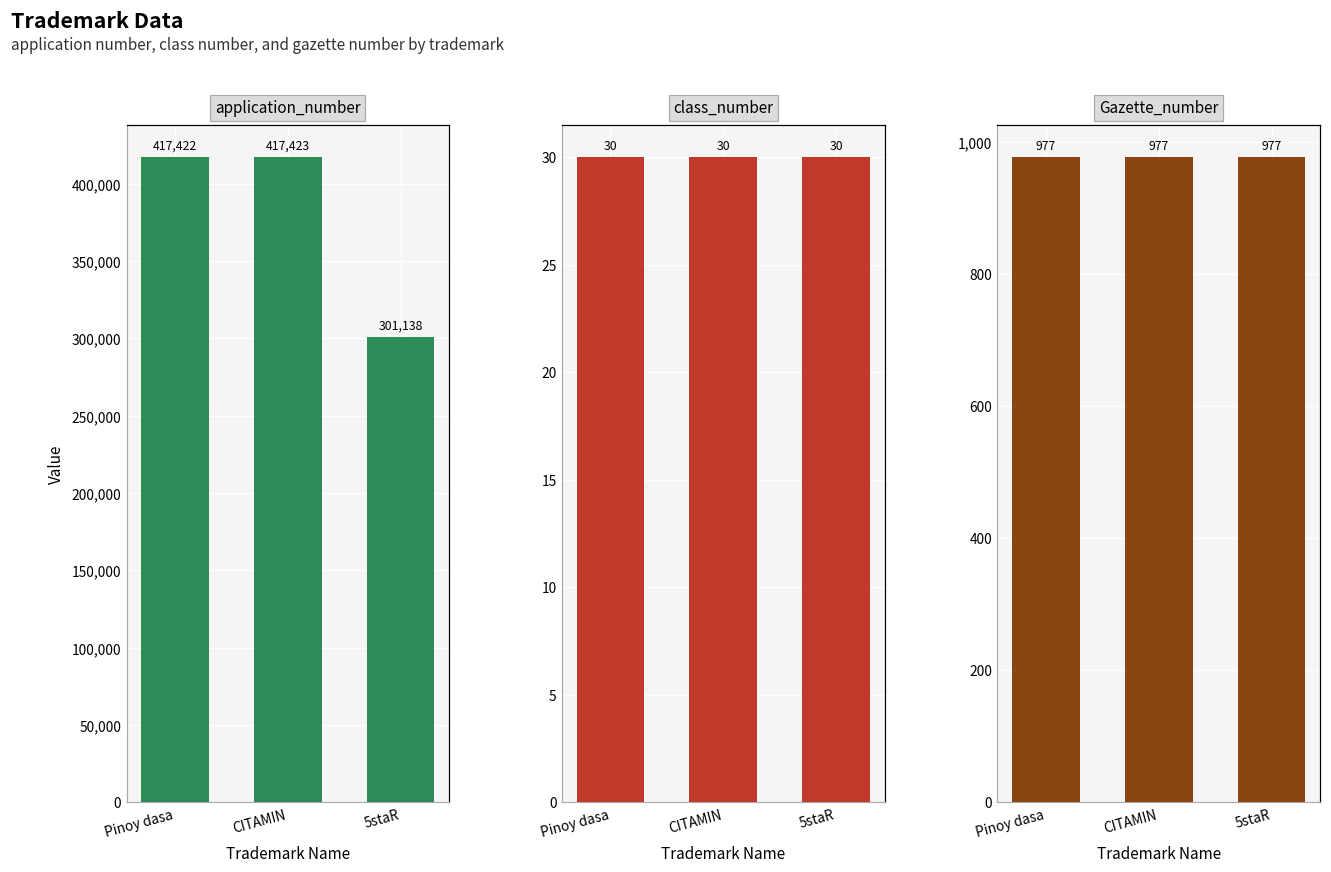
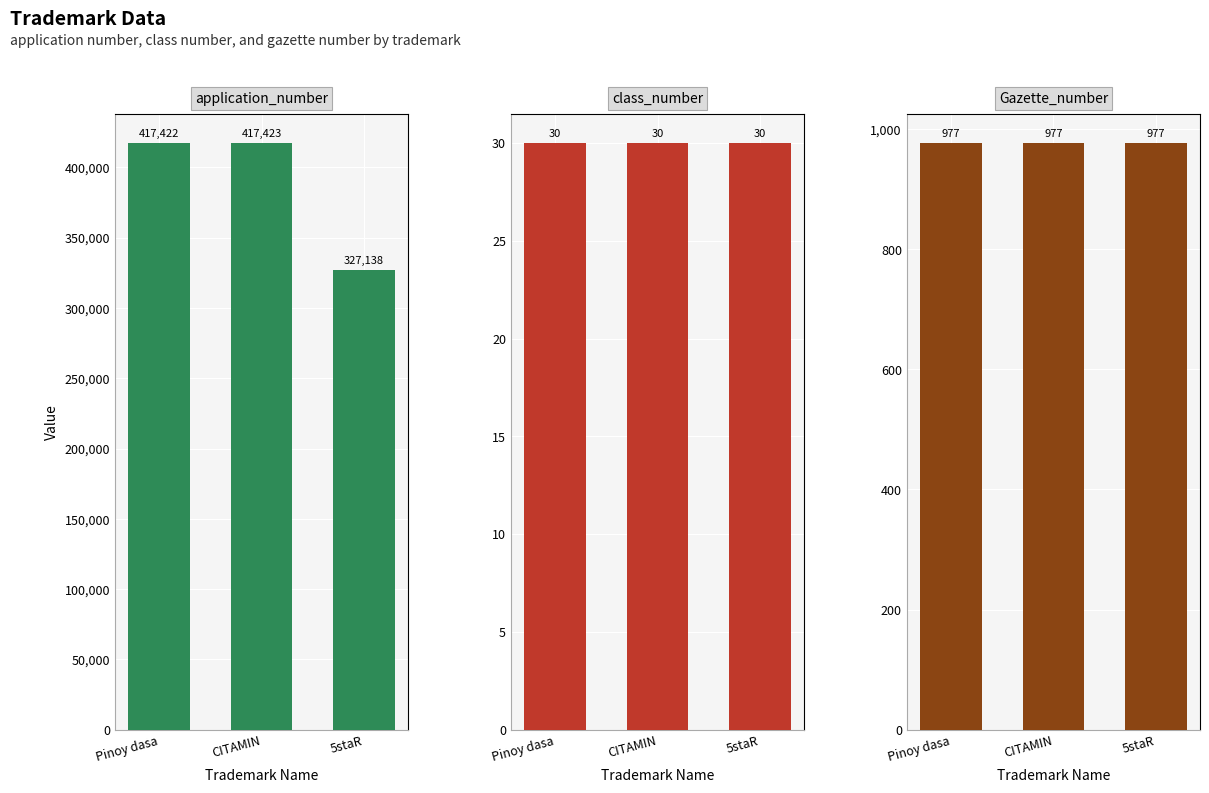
application_number, 5staR: 301,138 -> 327,138
